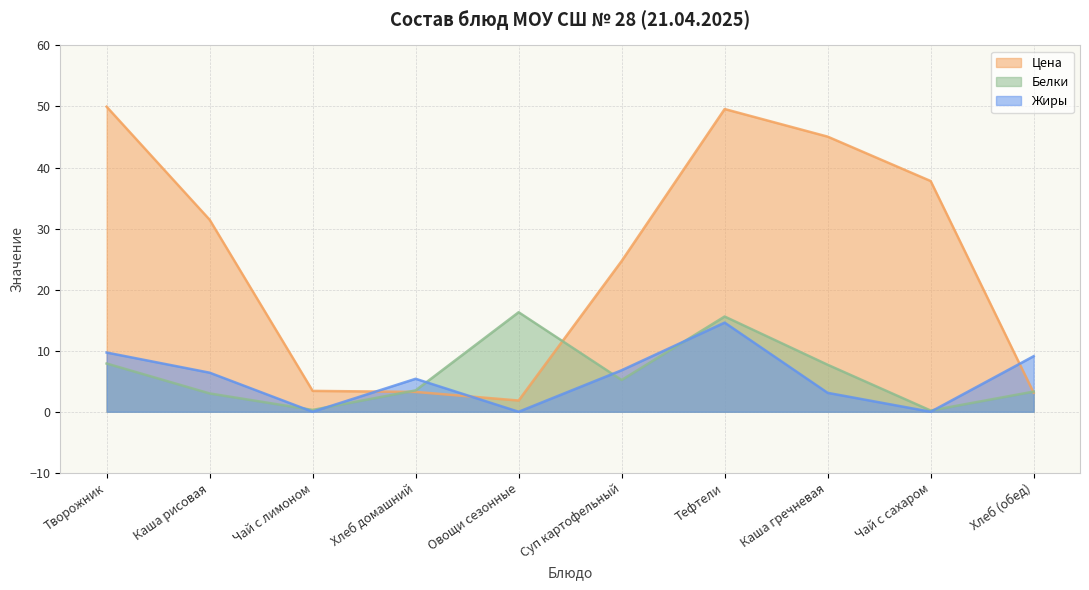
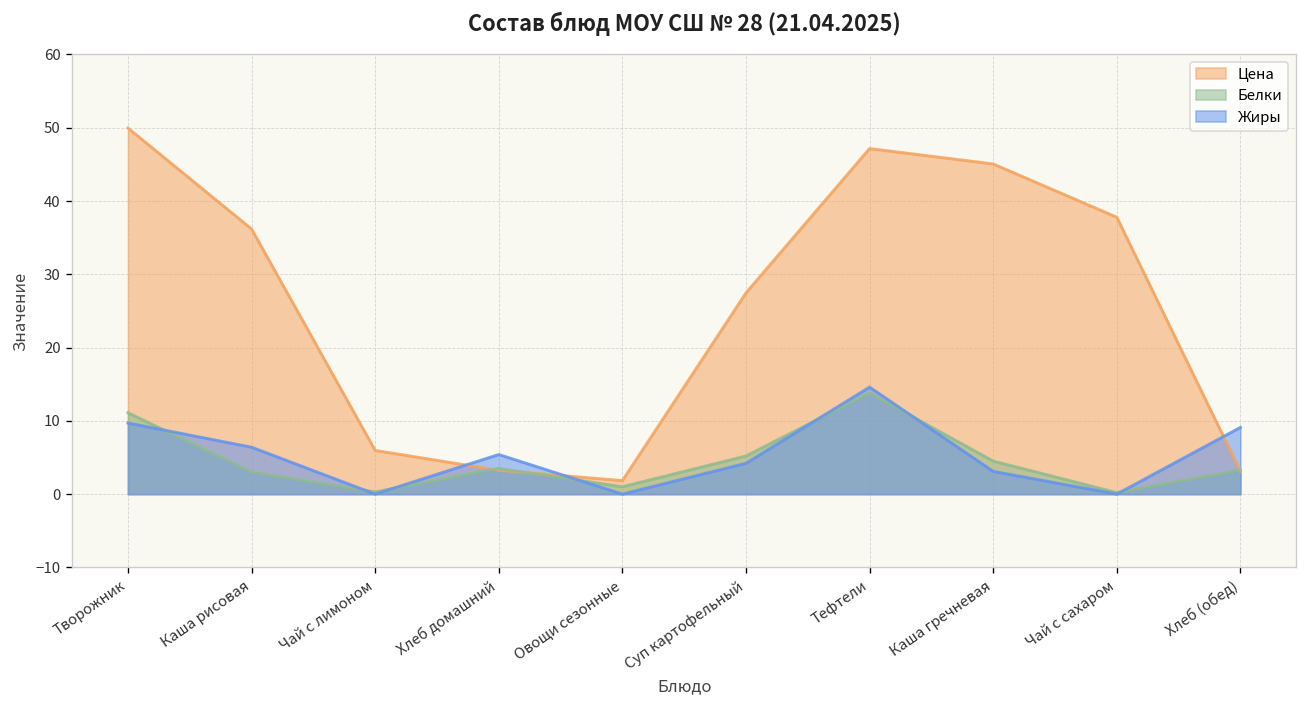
Белки, Творожник: 8 -> 11
Цена, Каша рисовая: 31 -> 36
Цена, Чай с лимоном: 3 -> 6
Белки, Овощи сезонные: 16 -> 1
Цена, Суп картофельный: 25 -> 27
Жиры, Суп картофельный: 7 -> 4
Цена, Тефтели: 50 -> 47
Белки, Тефтели: 16 -> 14
Белки, Каша гречневая: 8 -> 5
